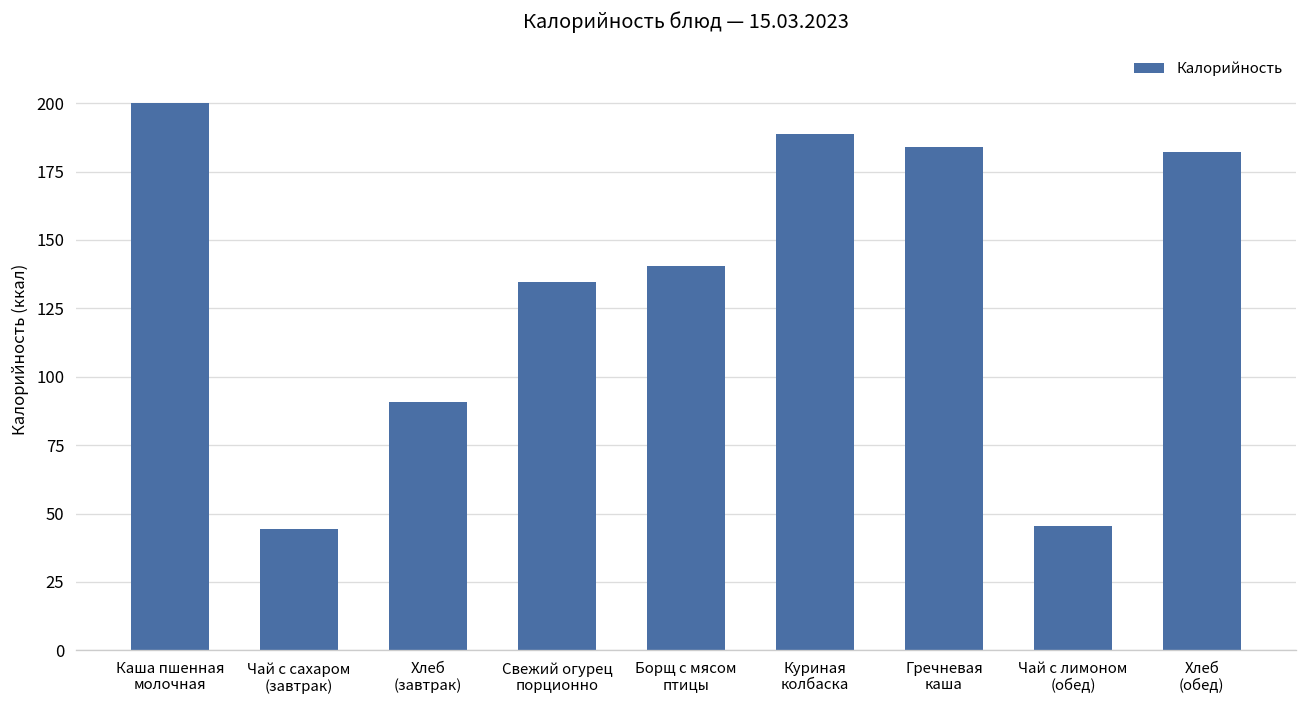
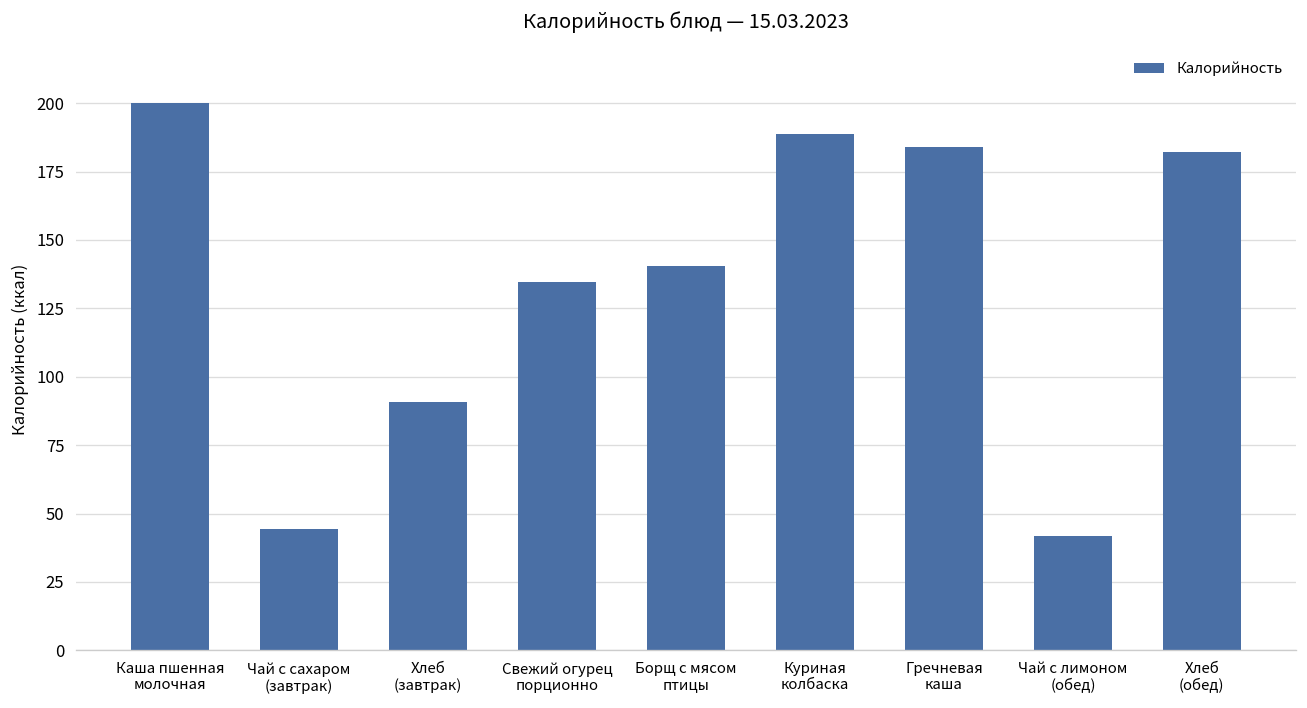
Чай с лимоном (обед): 46 -> 42
